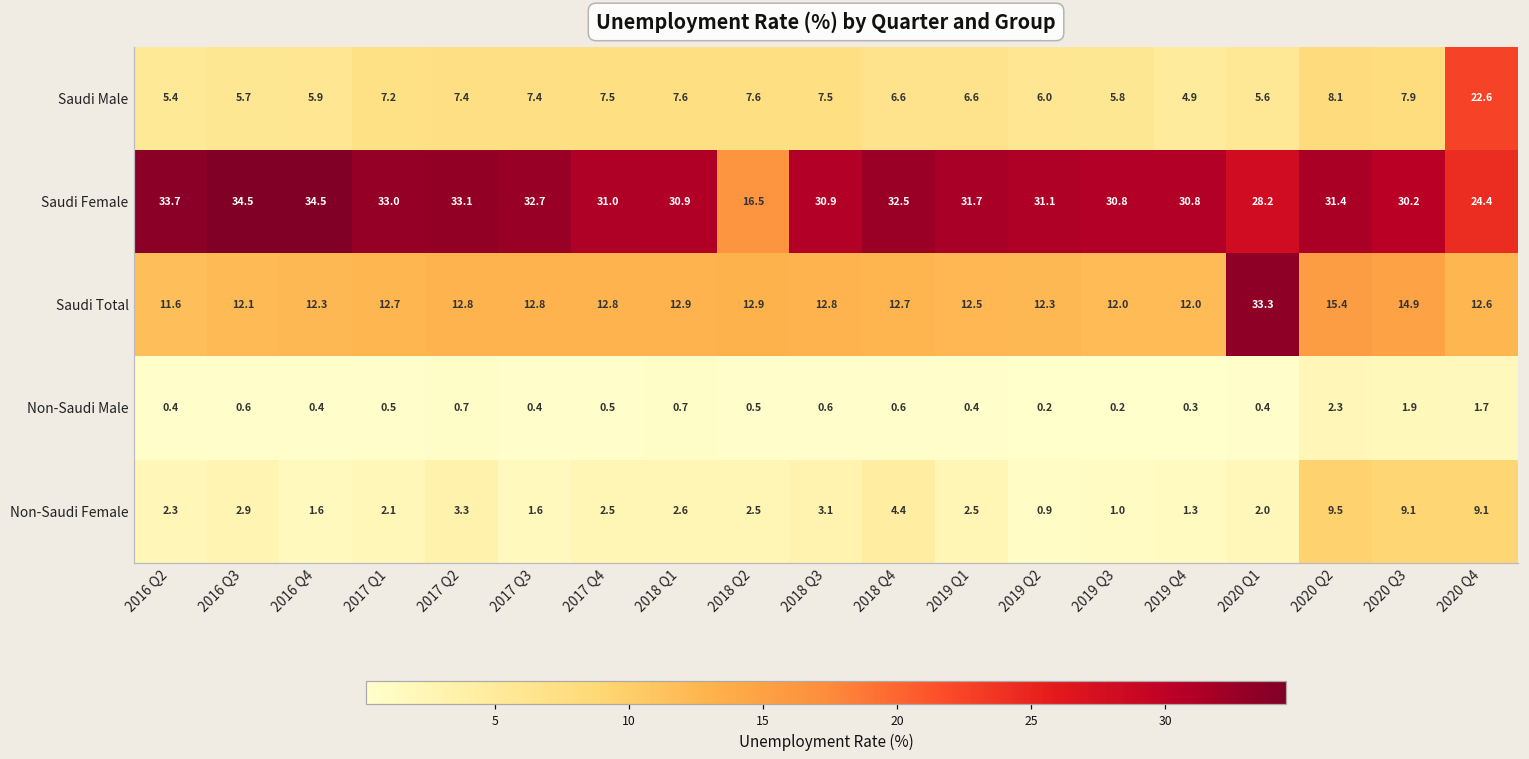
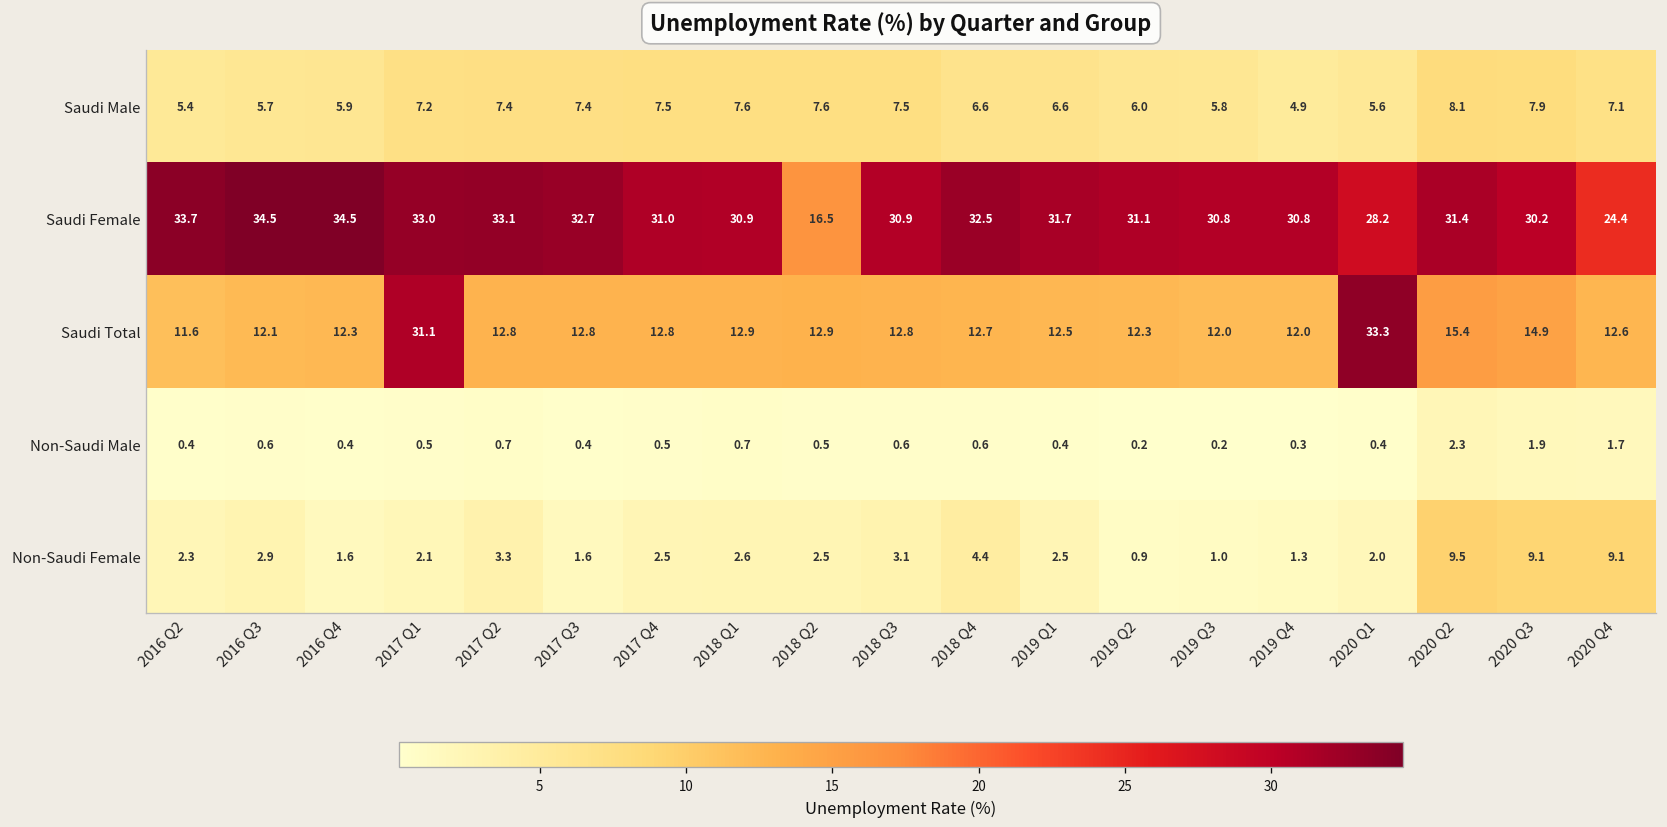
Saudi Male, 2020 Q4: 22.6 -> 7.1
Saudi Total, 2017 Q1: 12.7 -> 31.1
